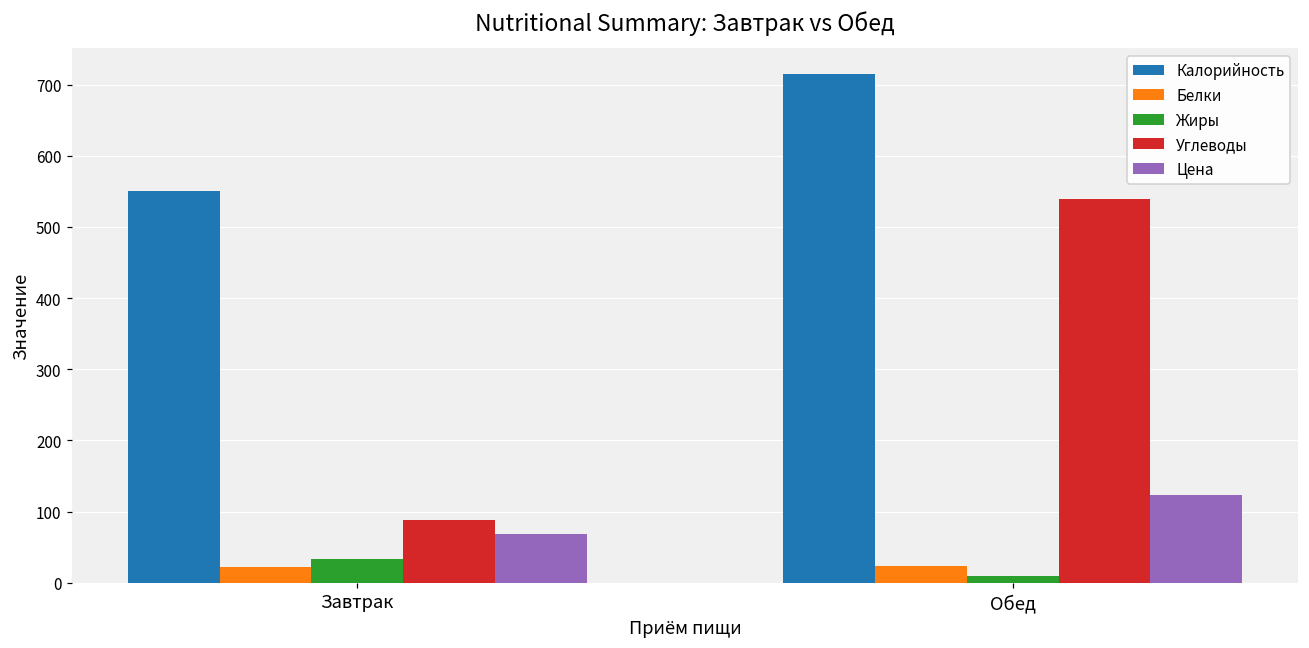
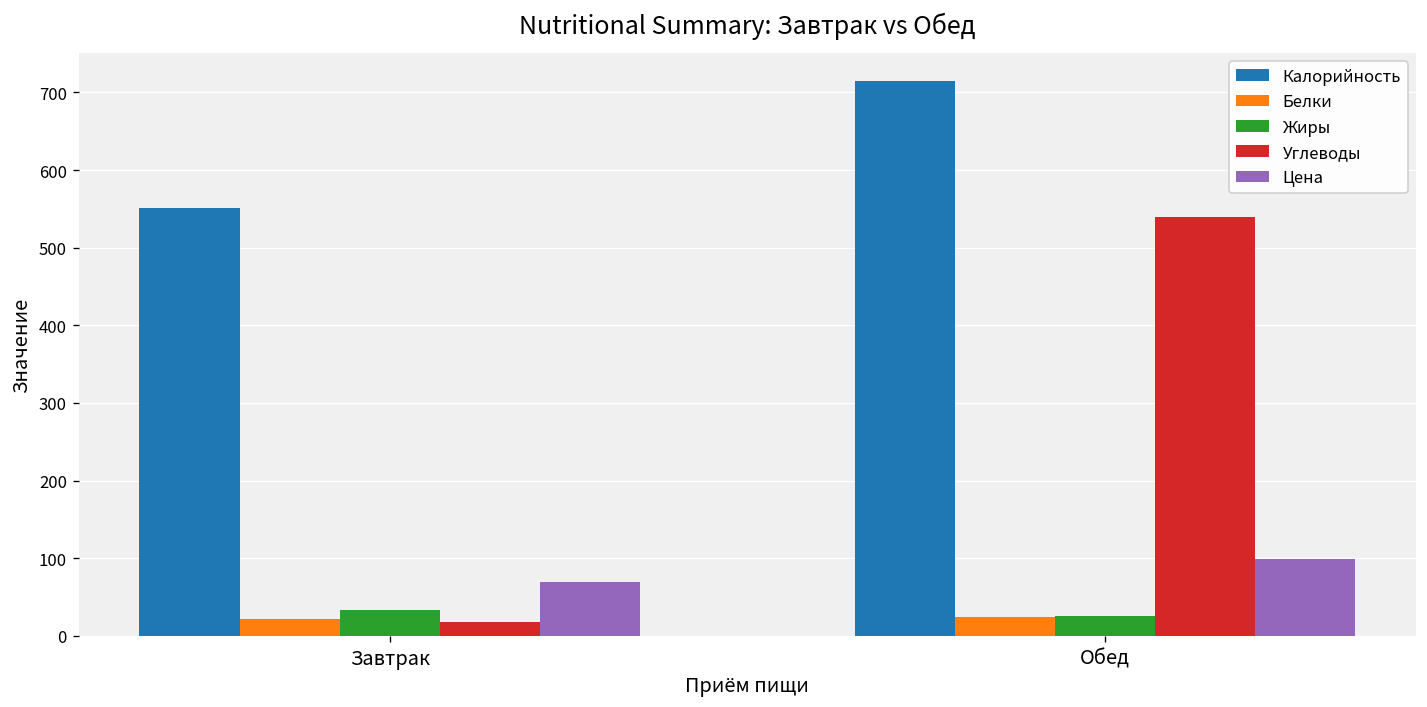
Углеводы, Завтрак: 90 -> 20
Жиры, Обед: 10 -> 30
Цена, Обед: 120 -> 100
